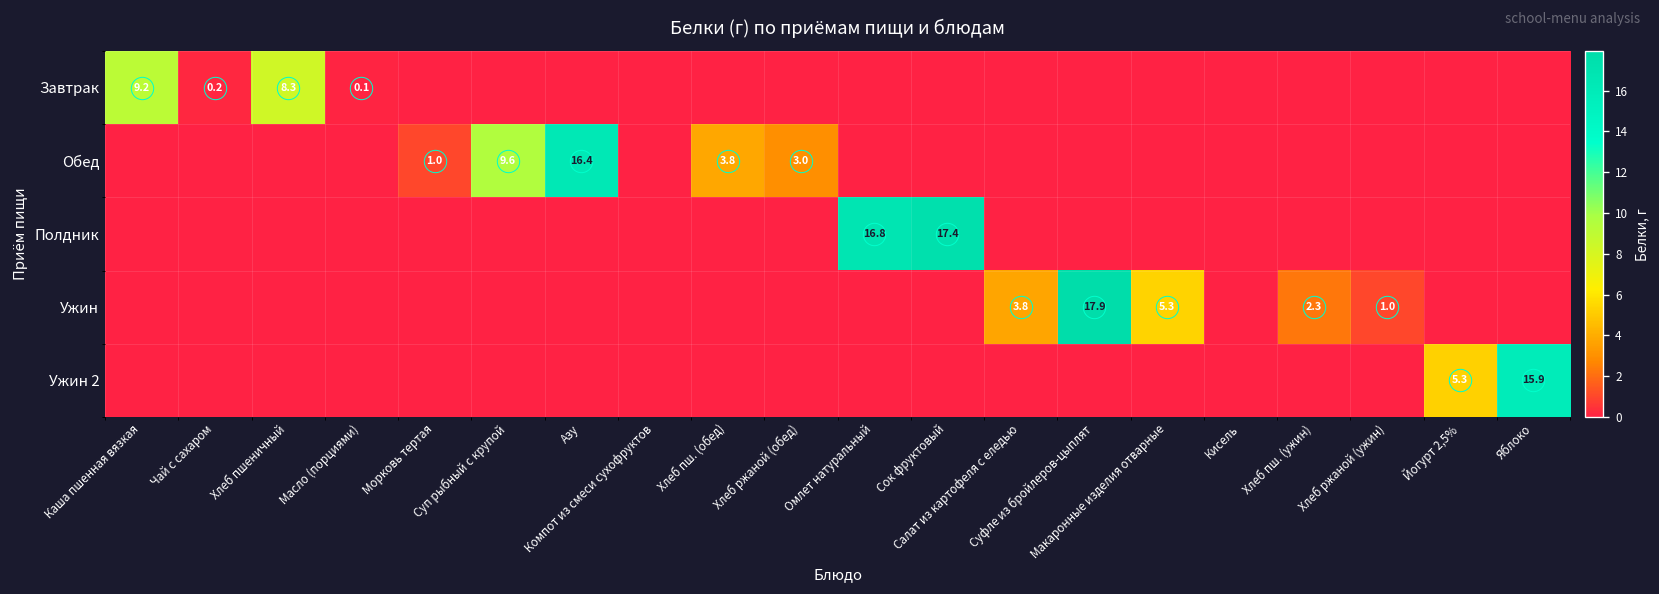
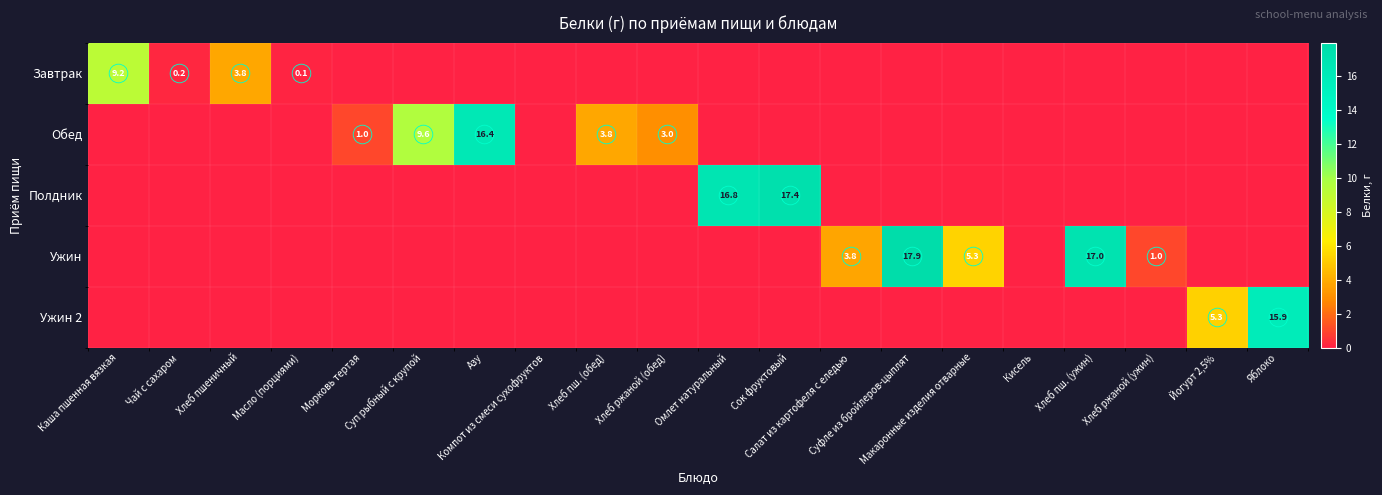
Завтрак, Хлеб пшеничный: 8.3 -> 3.8
Ужин, Хлеб пш. (ужин): 2.3 -> 17.0
